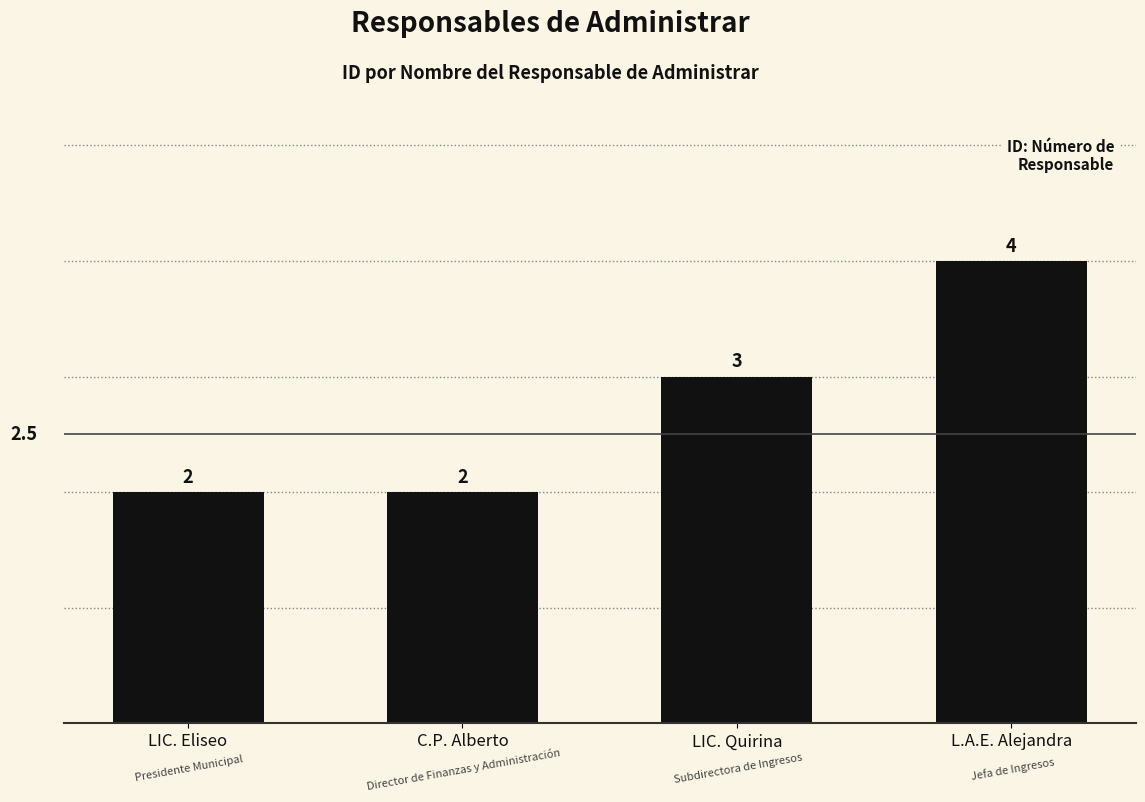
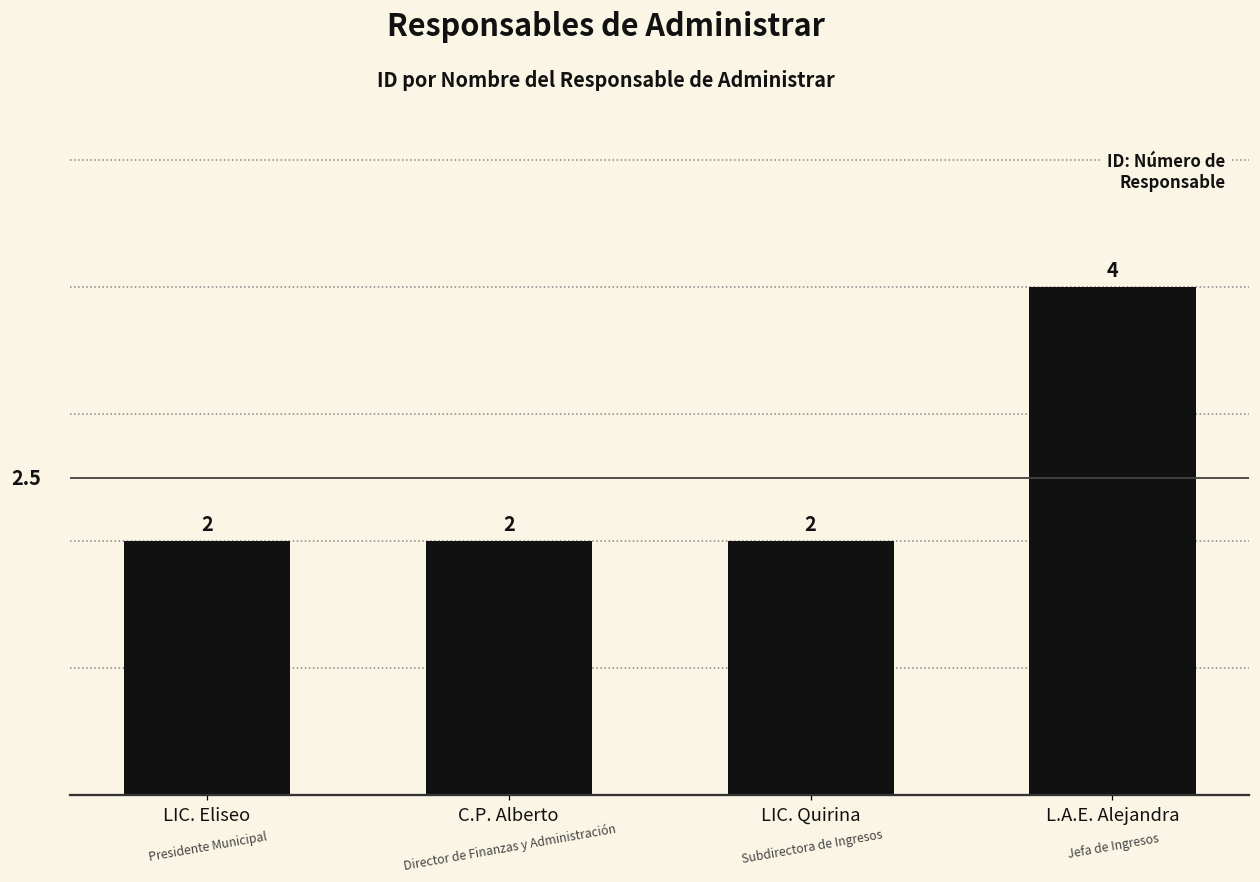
LIC. Quirina: 3 -> 2
